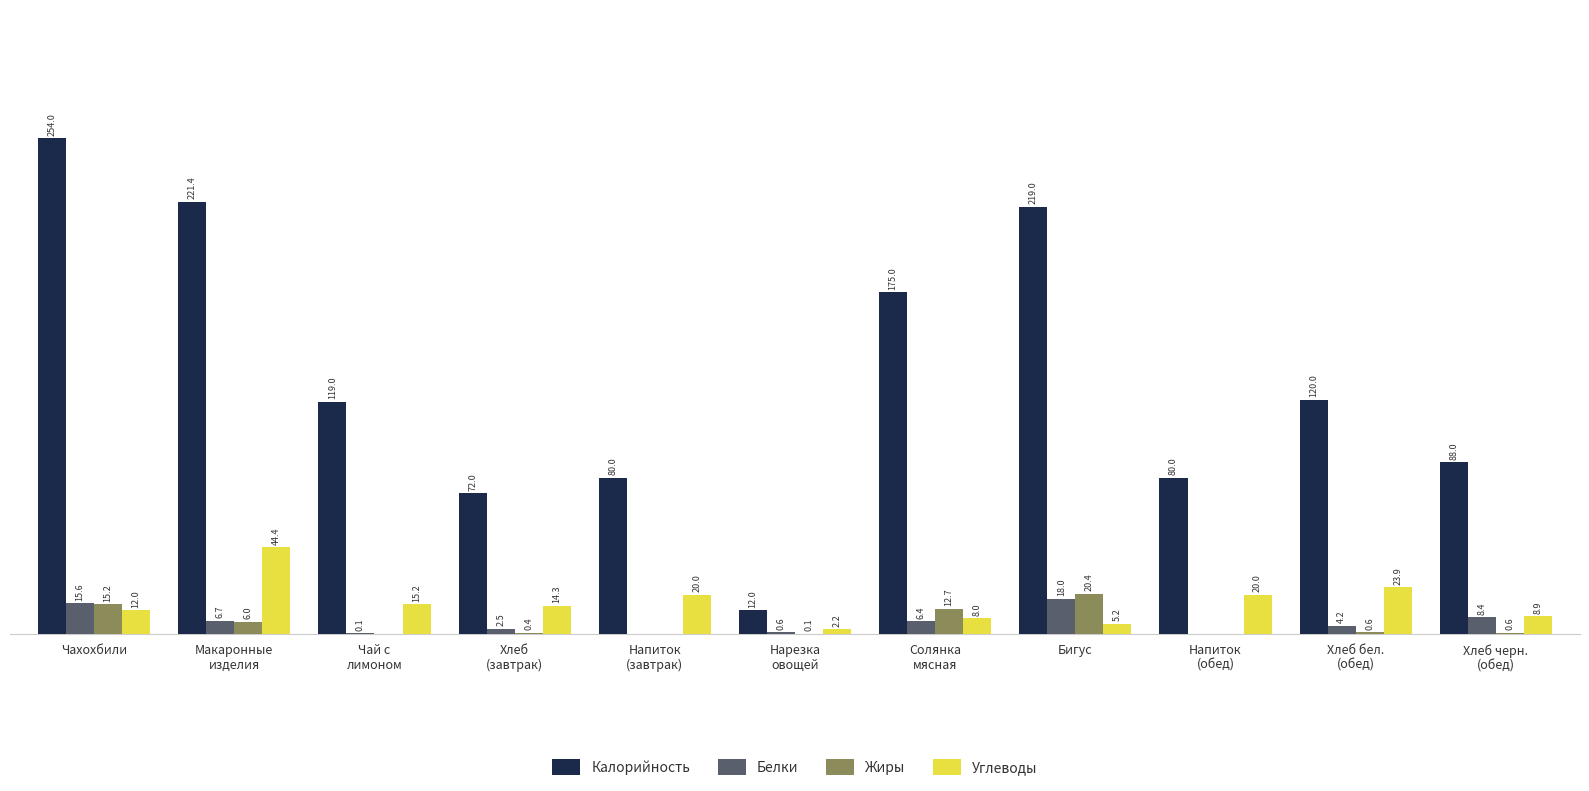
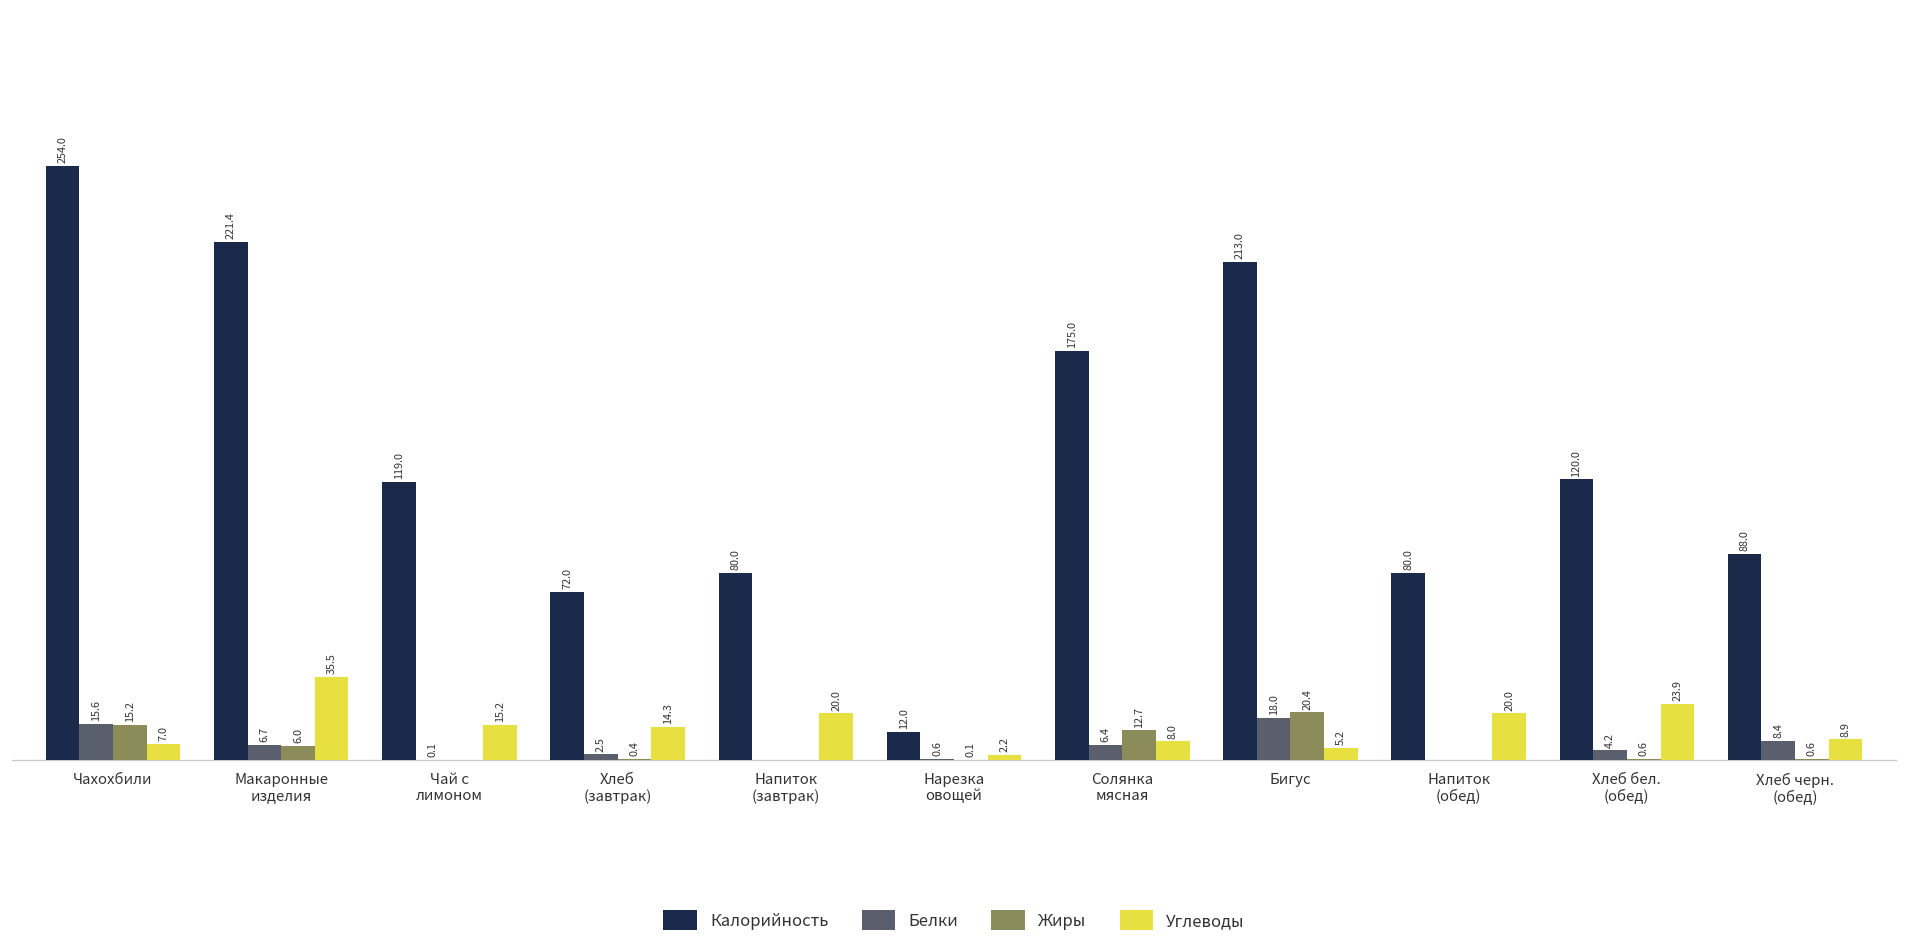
Углеводы, Чахохбили: 12.0 -> 7.0
Углеводы, Макаронные изделия: 44.4 -> 35.5
Калорийность, Бигус: 219.0 -> 213.0
